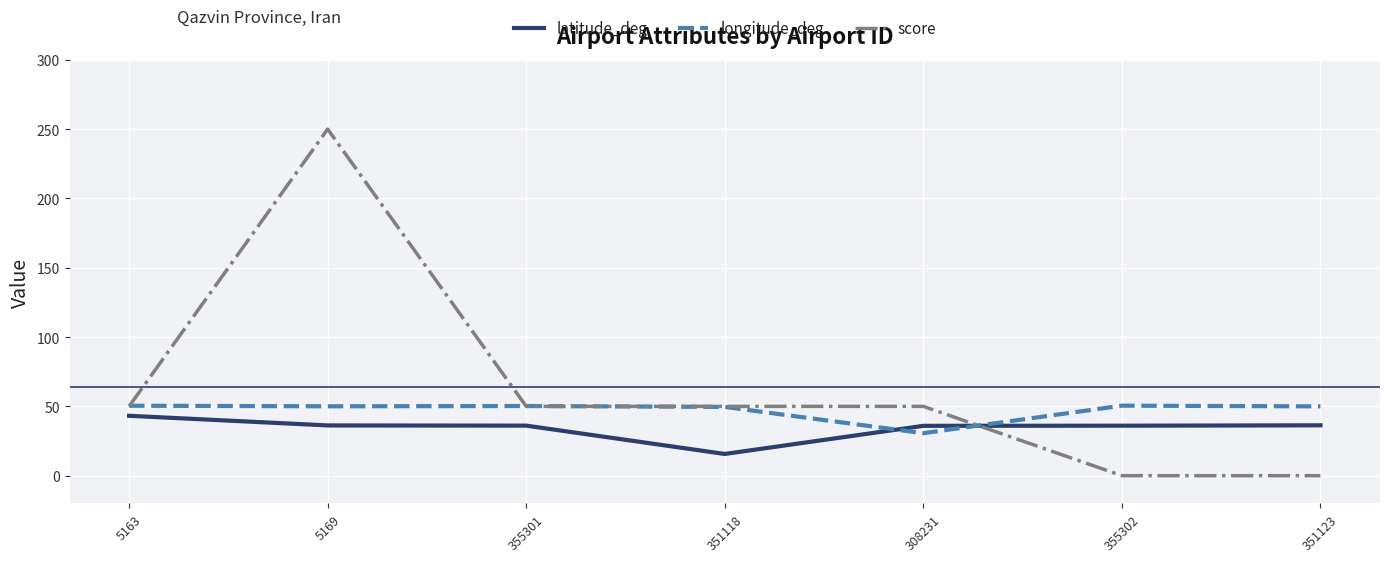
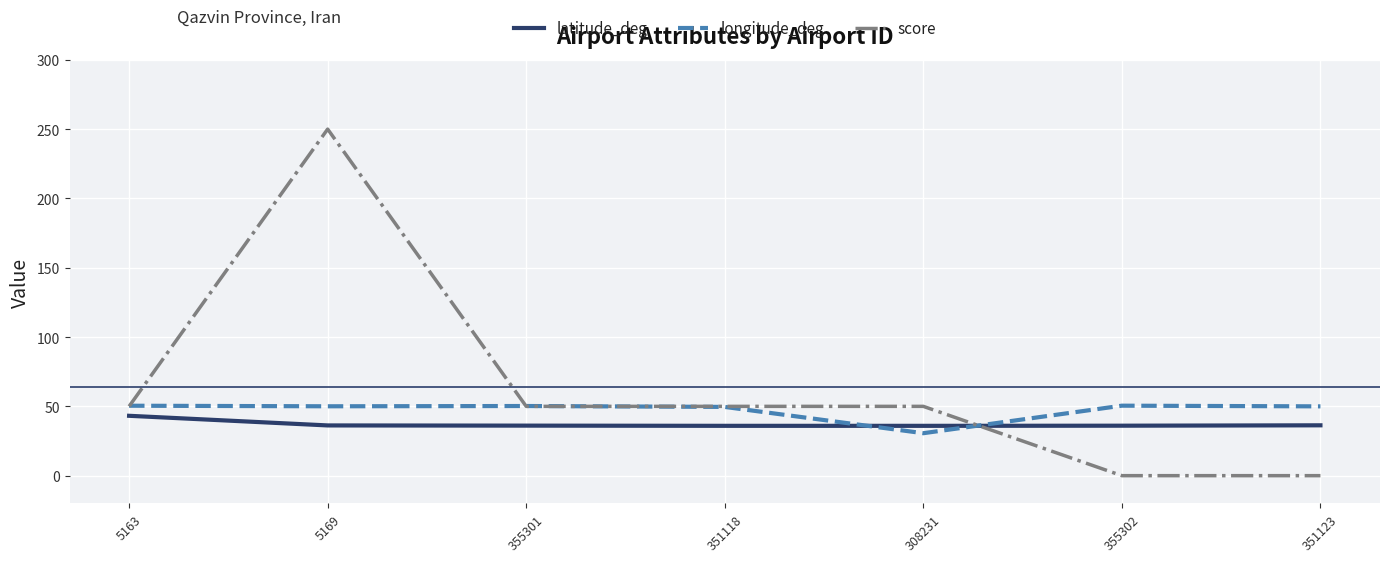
latitude_deg, 351118: 16 -> 36
